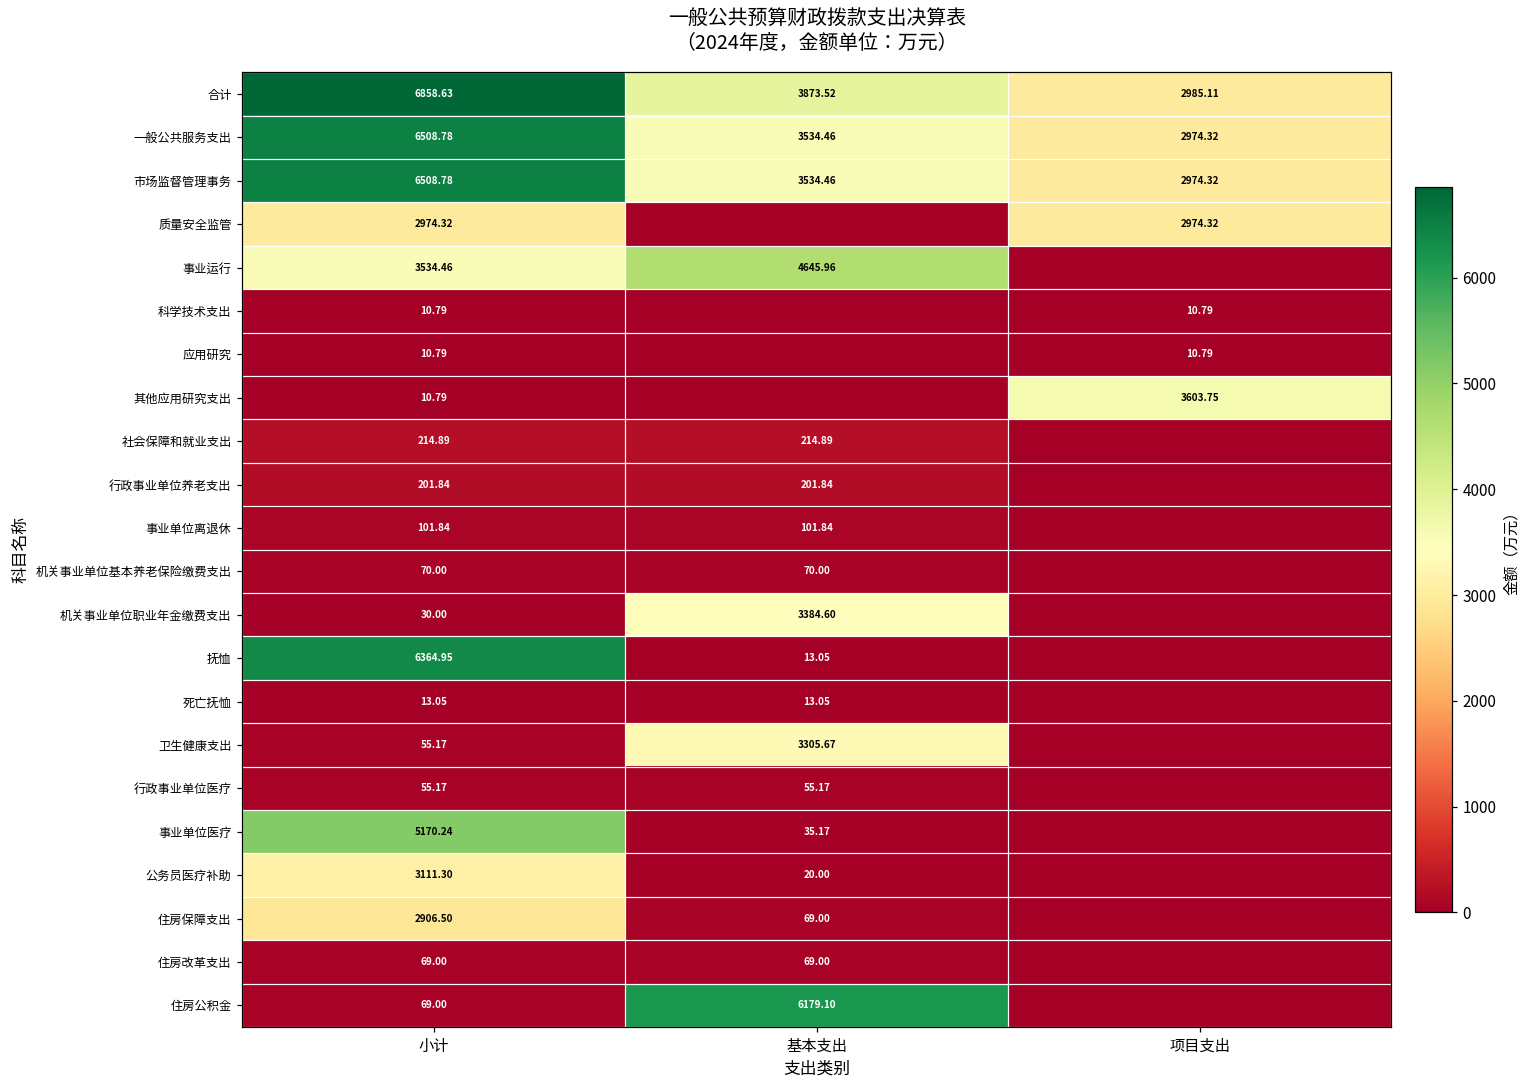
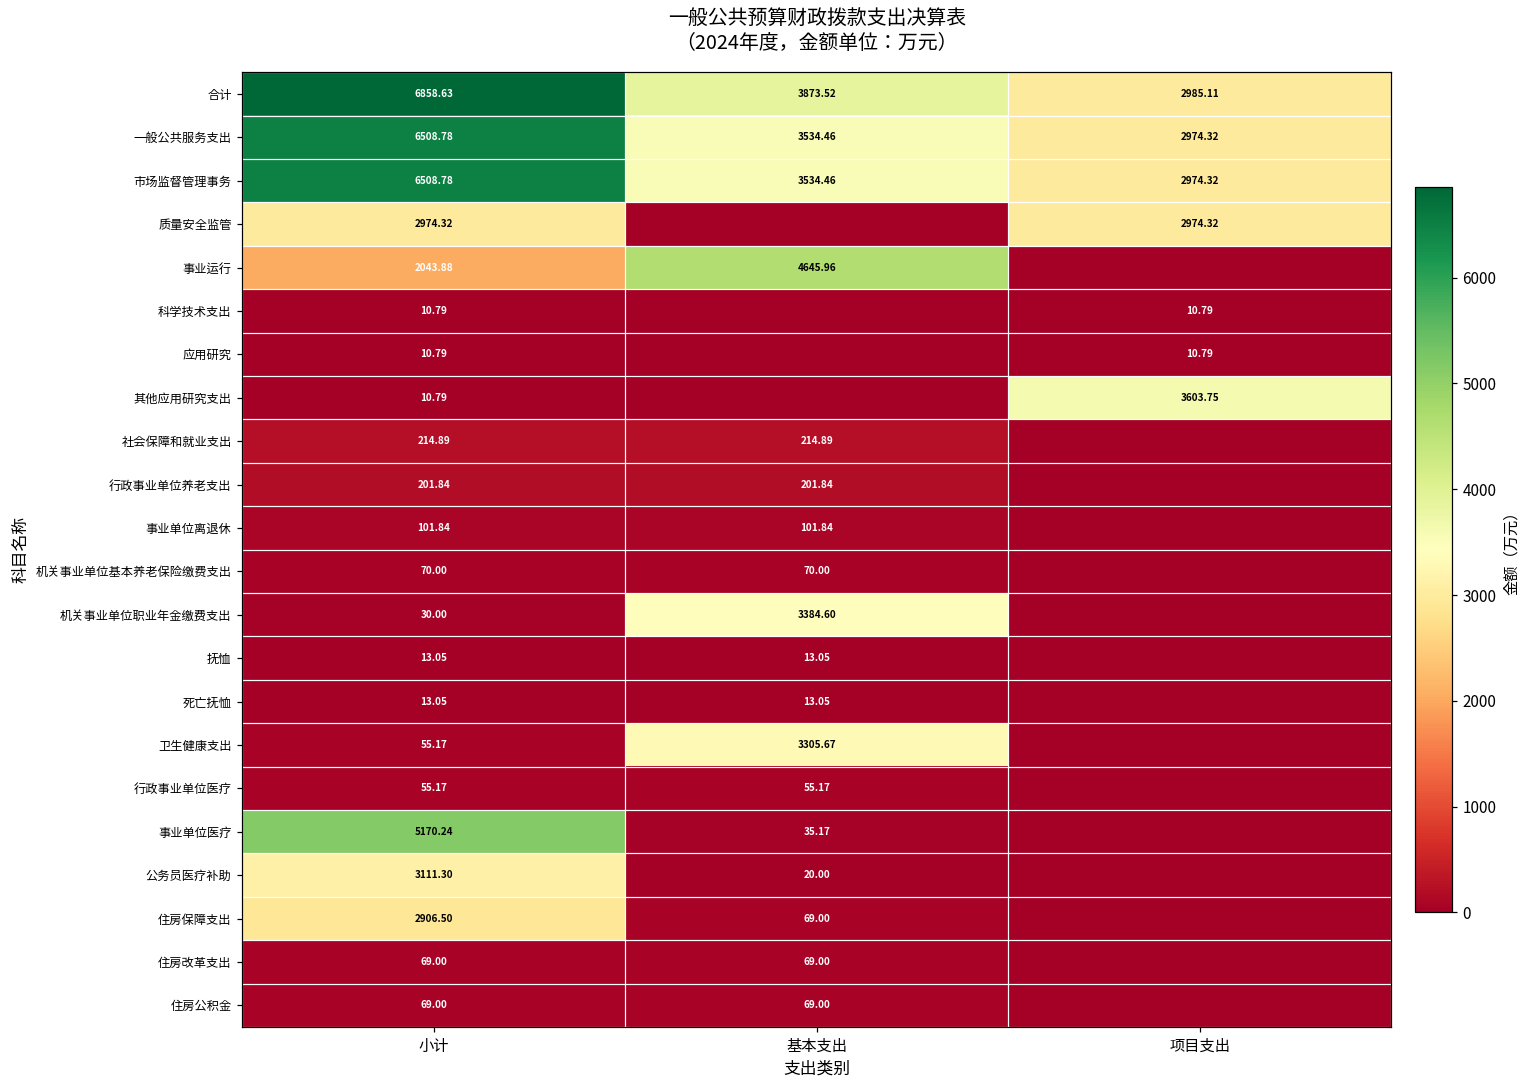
事业运行, 小计: 3534.46 -> 2043.88
抚恤, 小计: 6364.95 -> 13.05
住房公积金, 基本支出: 6179.10 -> 69.00
